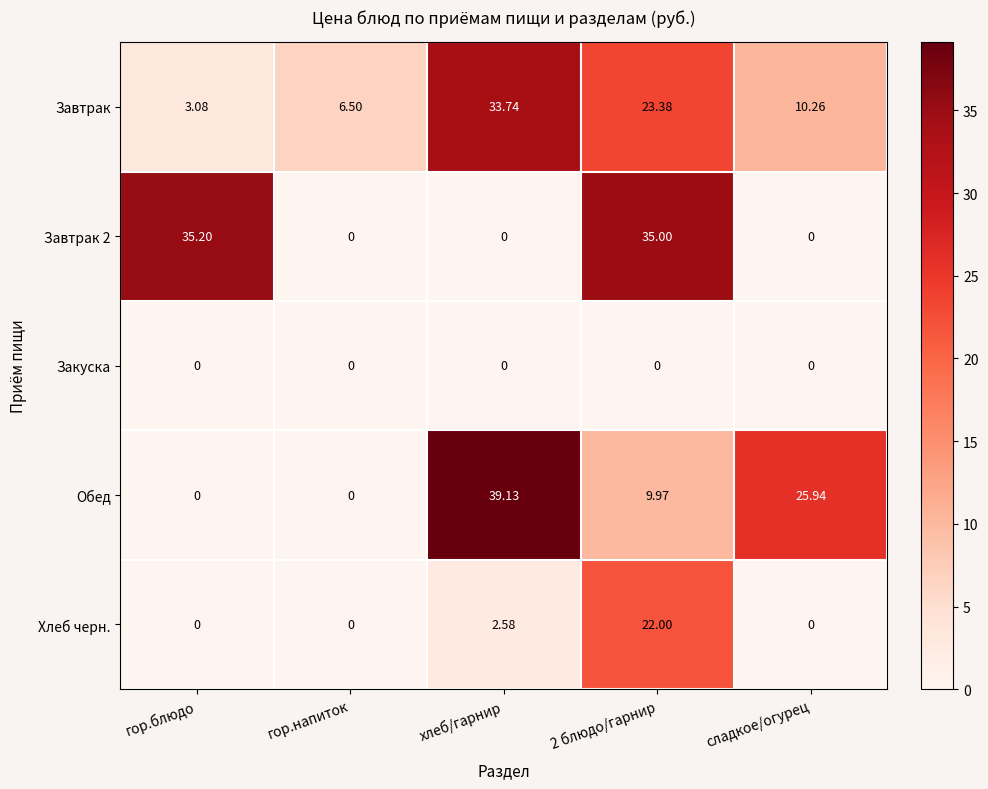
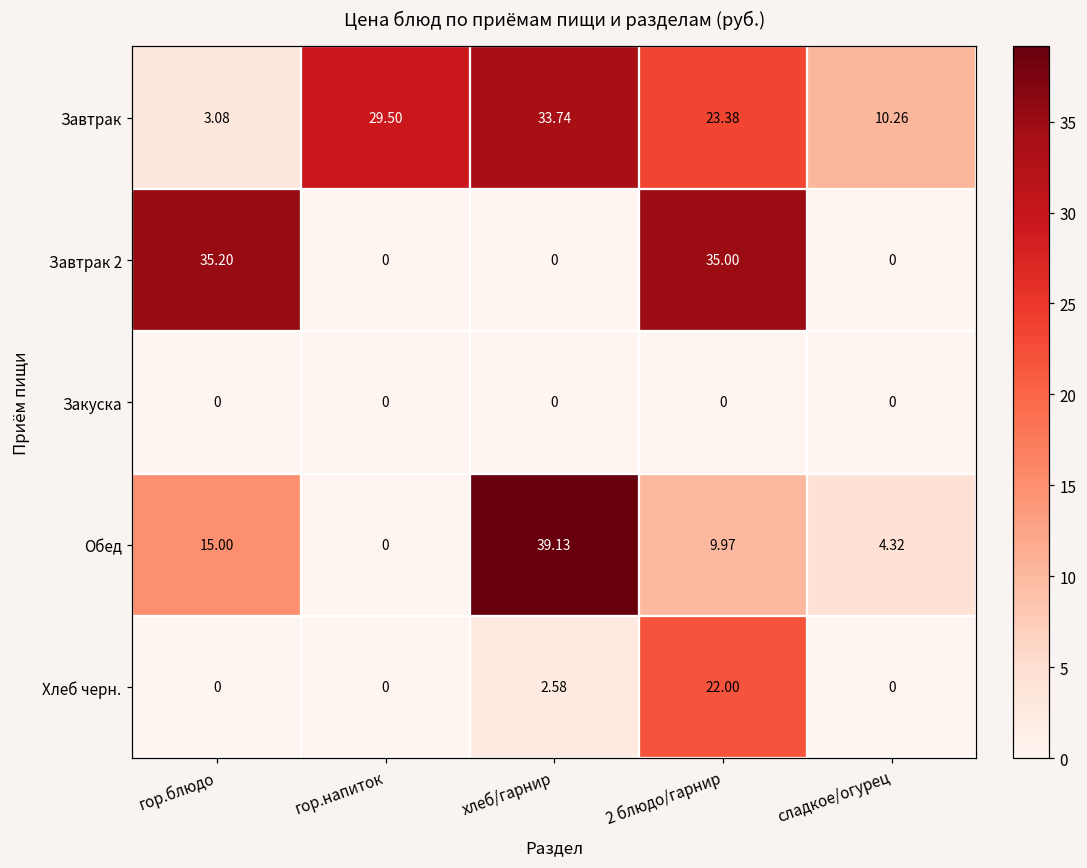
Завтрак, гор.напиток: 6.50 -> 29.50
Обед, гор.блюдо: 0 -> 15.00
Обед, сладкое/огурец: 25.94 -> 4.32
